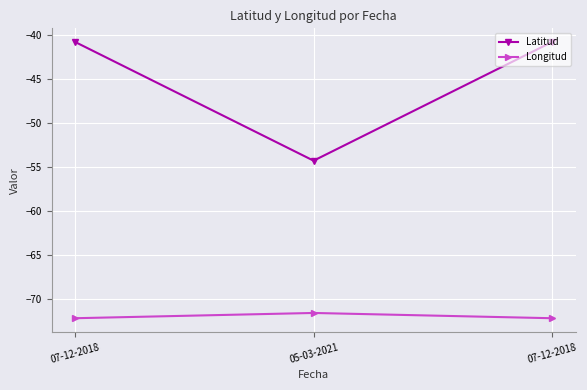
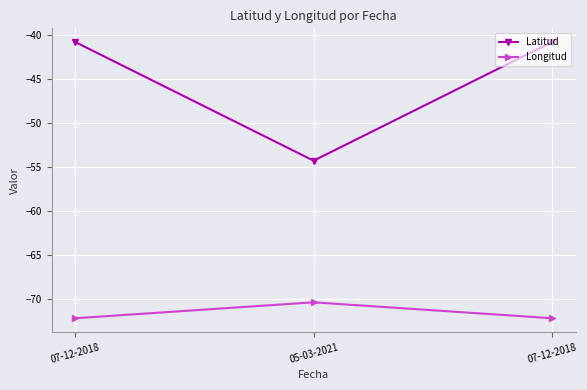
Longitud, 05-03-2021: -72 -> -70
